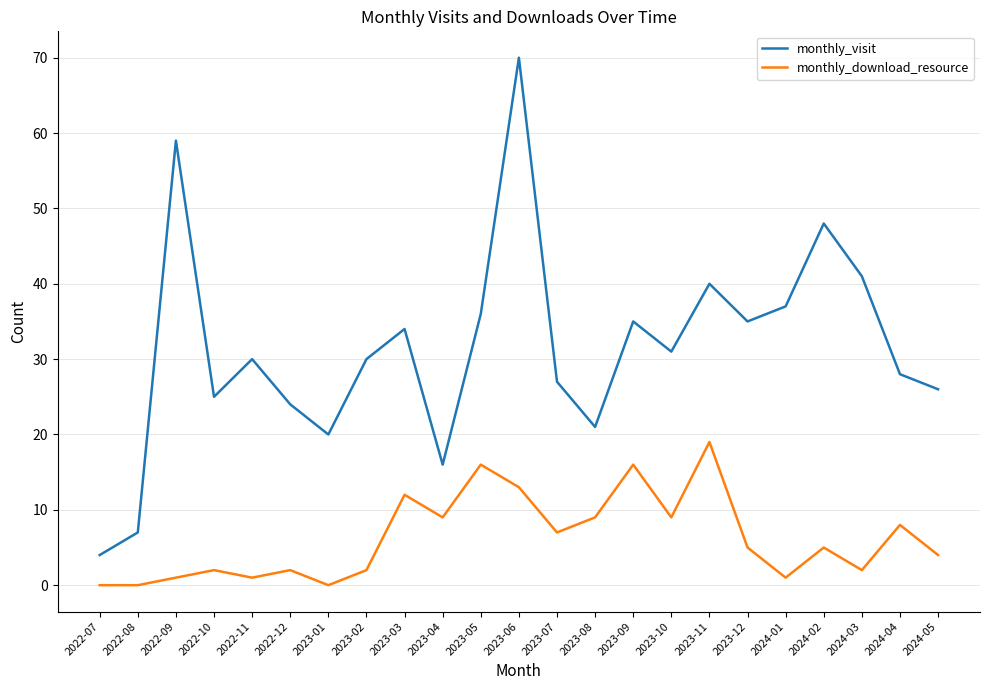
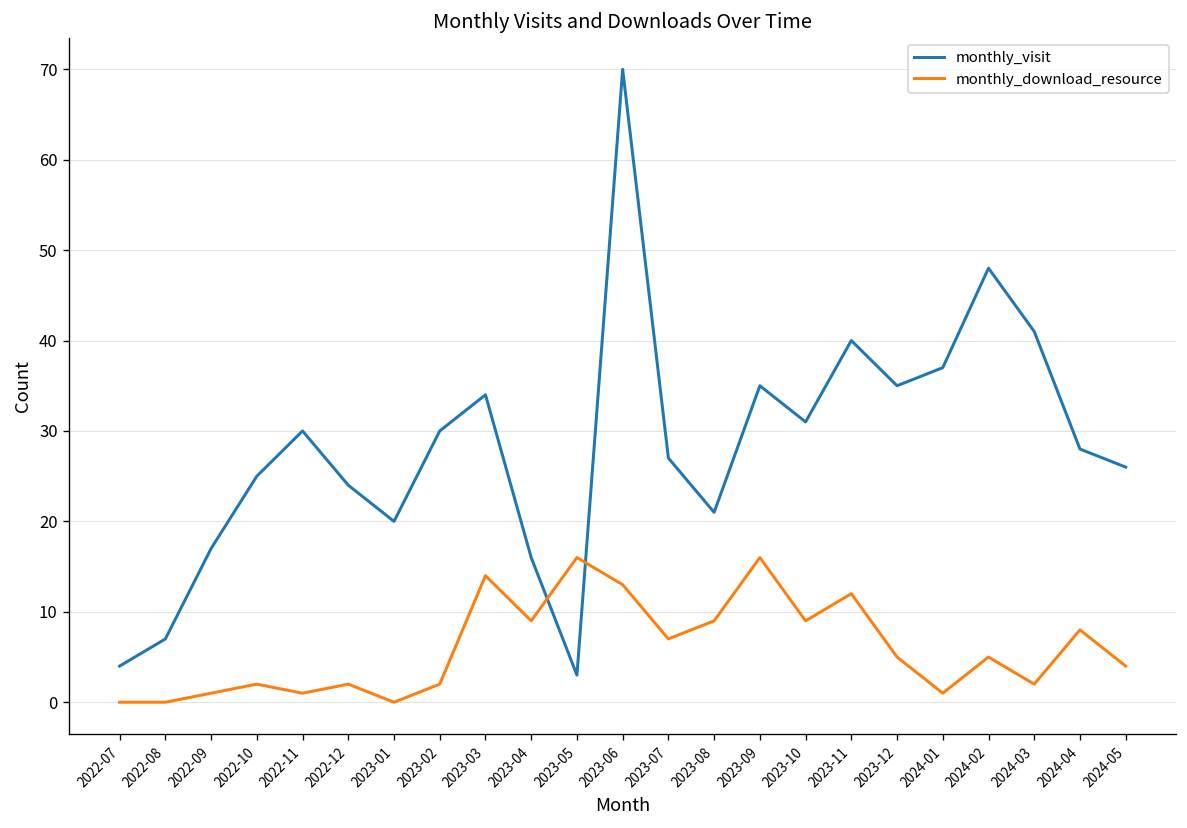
monthly_visit, 2022-09: 59 -> 17
monthly_download_resource, 2023-03: 12 -> 14
monthly_visit, 2023-05: 36 -> 3
monthly_download_resource, 2023-11: 19 -> 12
